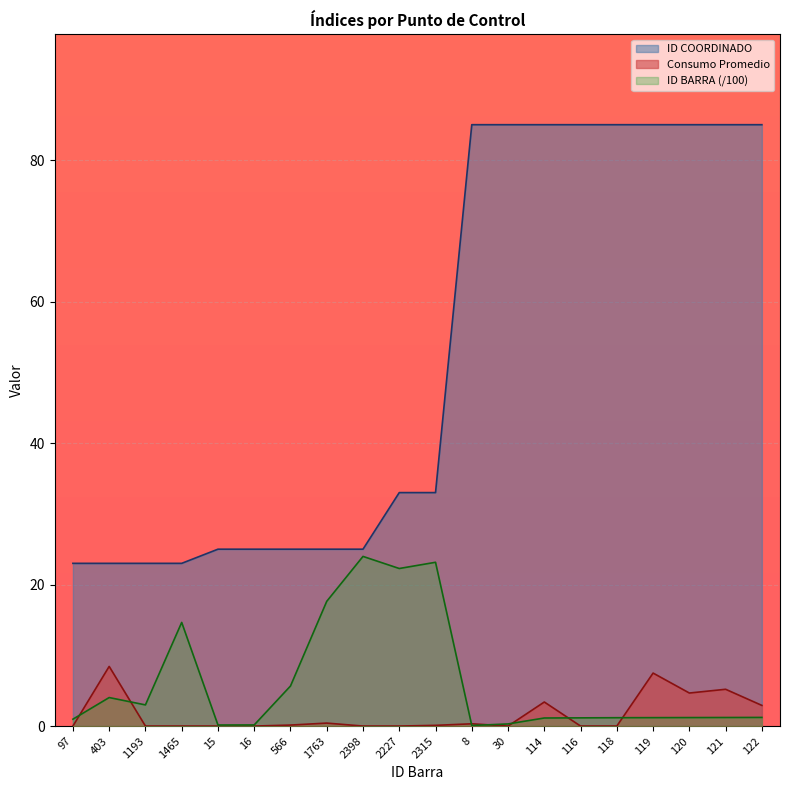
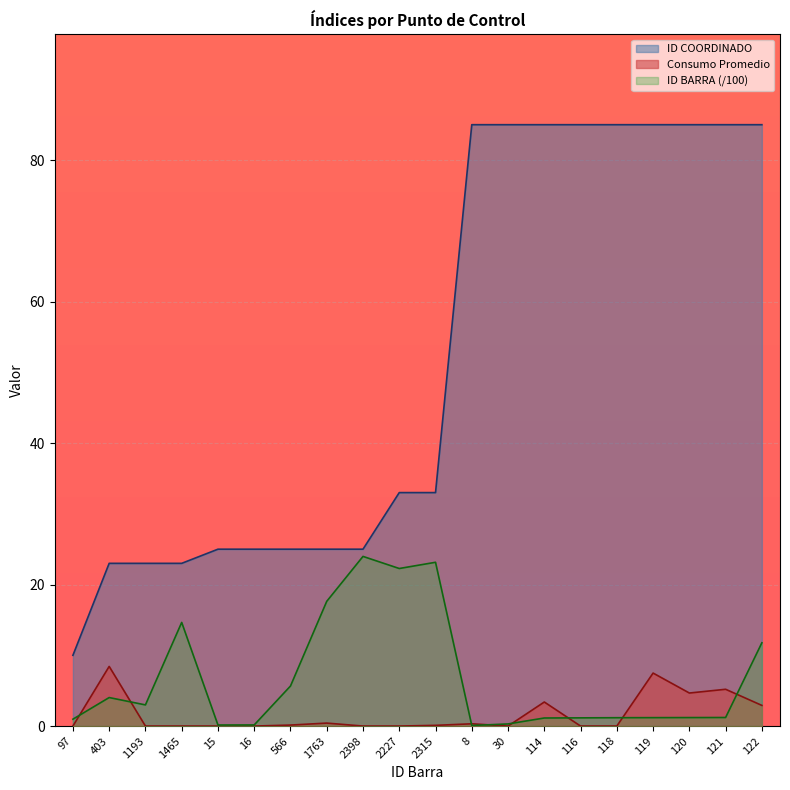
ID COORDINADO, 97: 23 -> 10
ID BARRA (/100), 122: 1 -> 12
